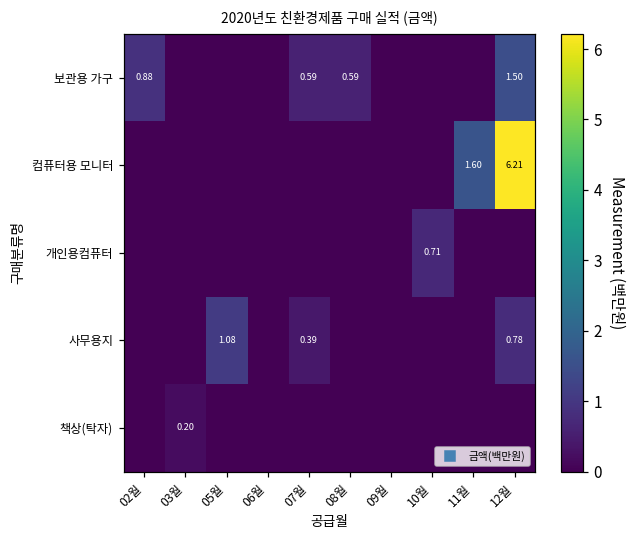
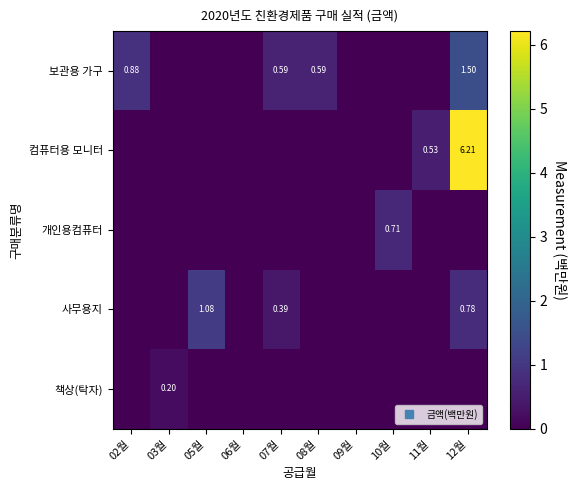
컴퓨터용 모니터, 11월: 1.60 -> 0.53
